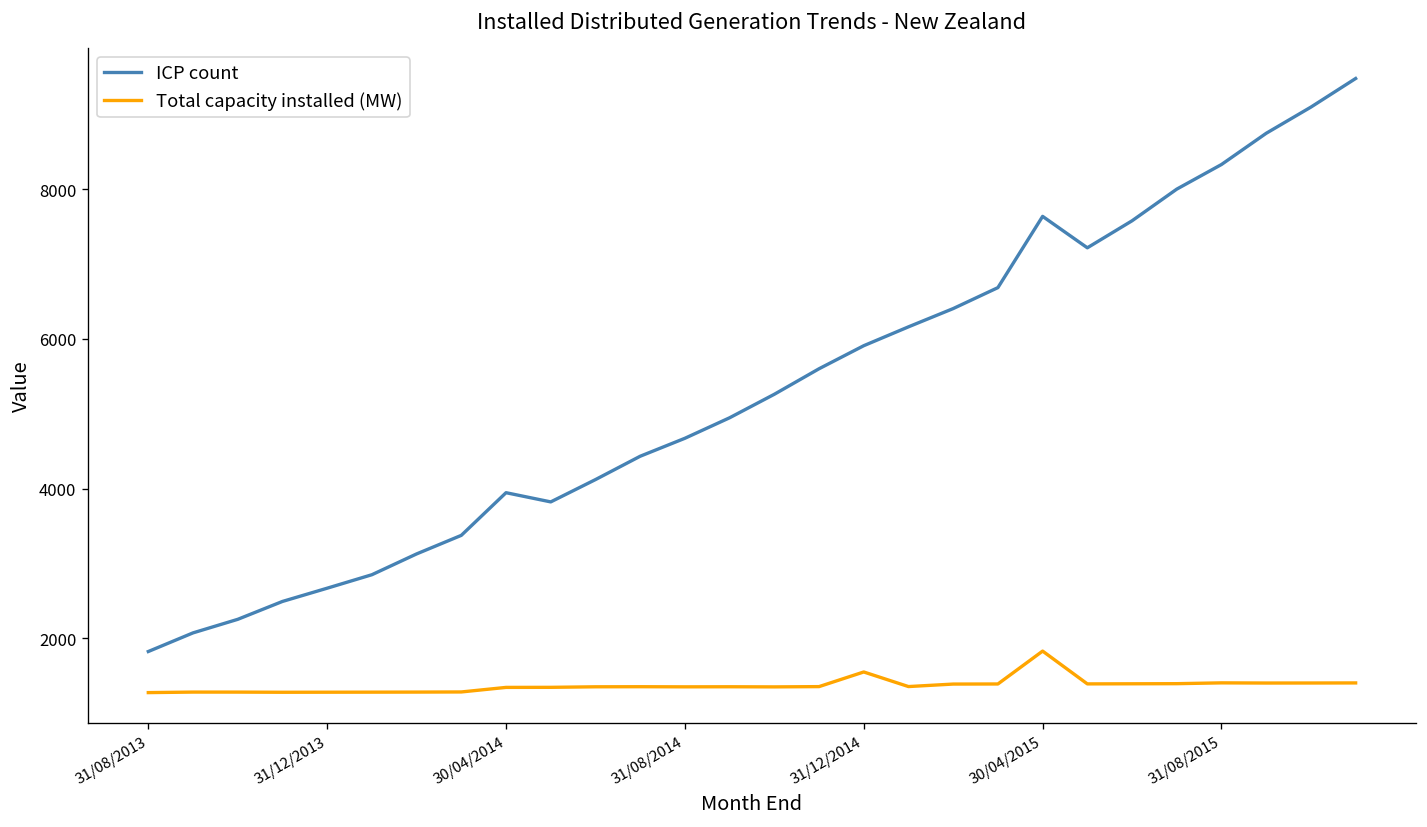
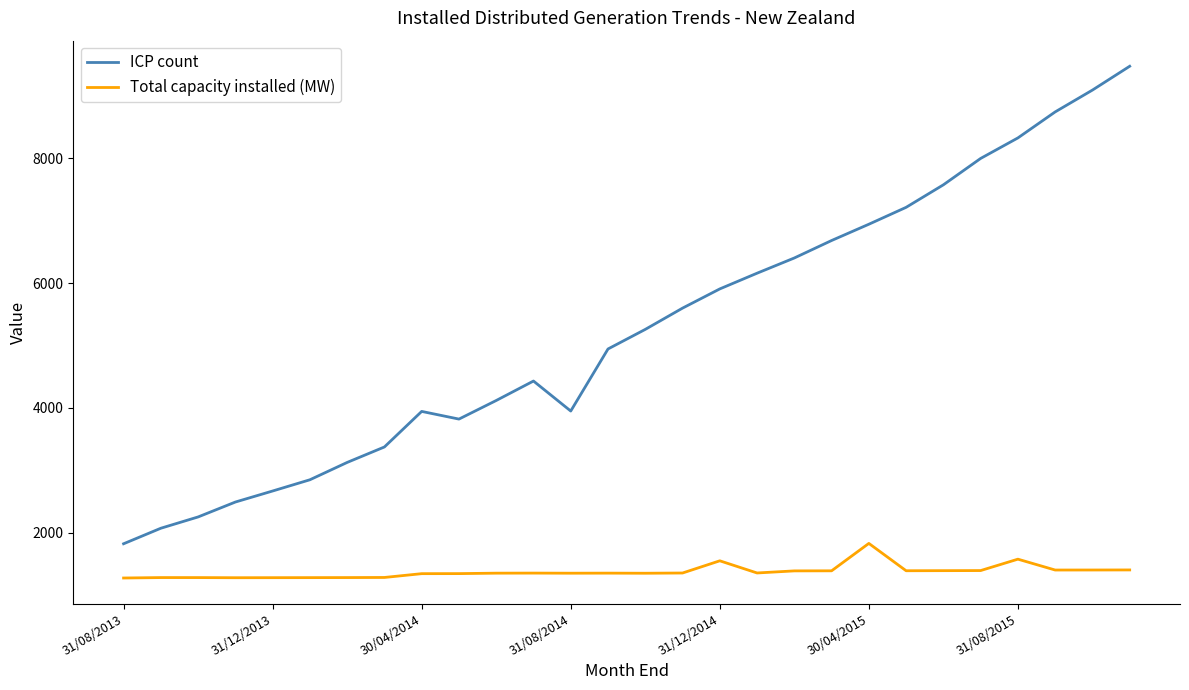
ICP count, 31/08/2014: 4700 -> 4000
ICP count, 30/04/2015: 7600 -> 6900
Total capacity installed (MW), 31/08/2015: 1400 -> 1600
